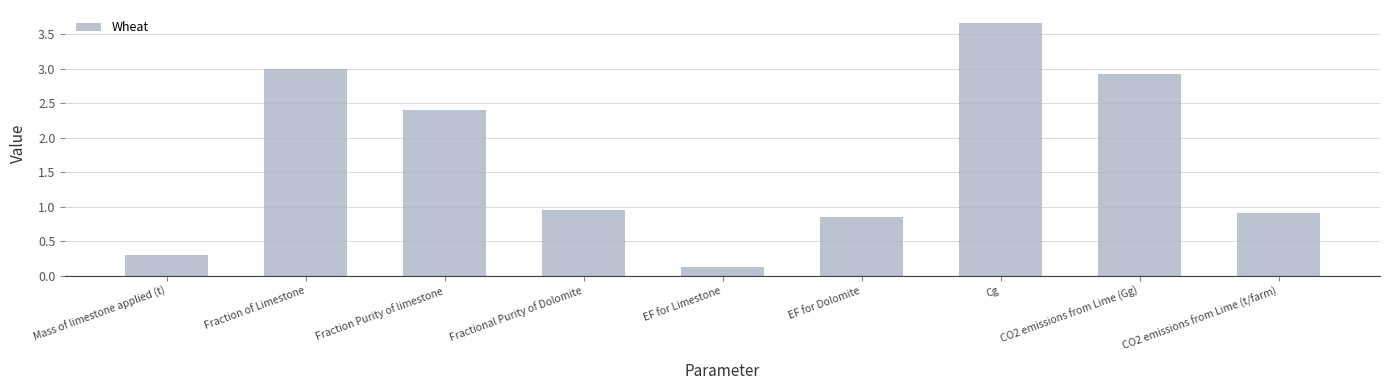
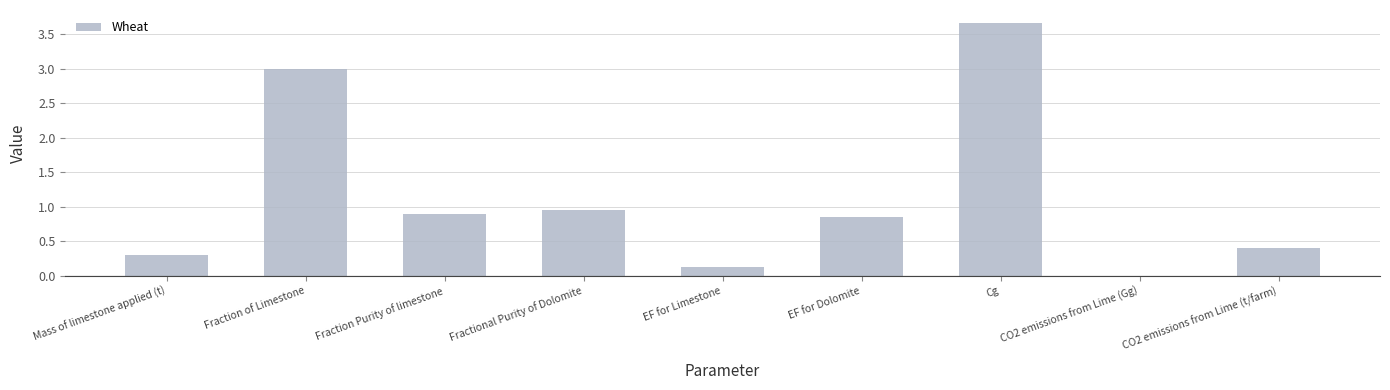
Fraction Purity of limestone: 2.4 -> 0.9
CO2 emissions from Lime (Gg): 2.9 -> 0.0
CO2 emissions from Lime (t/farm): 0.9 -> 0.4
